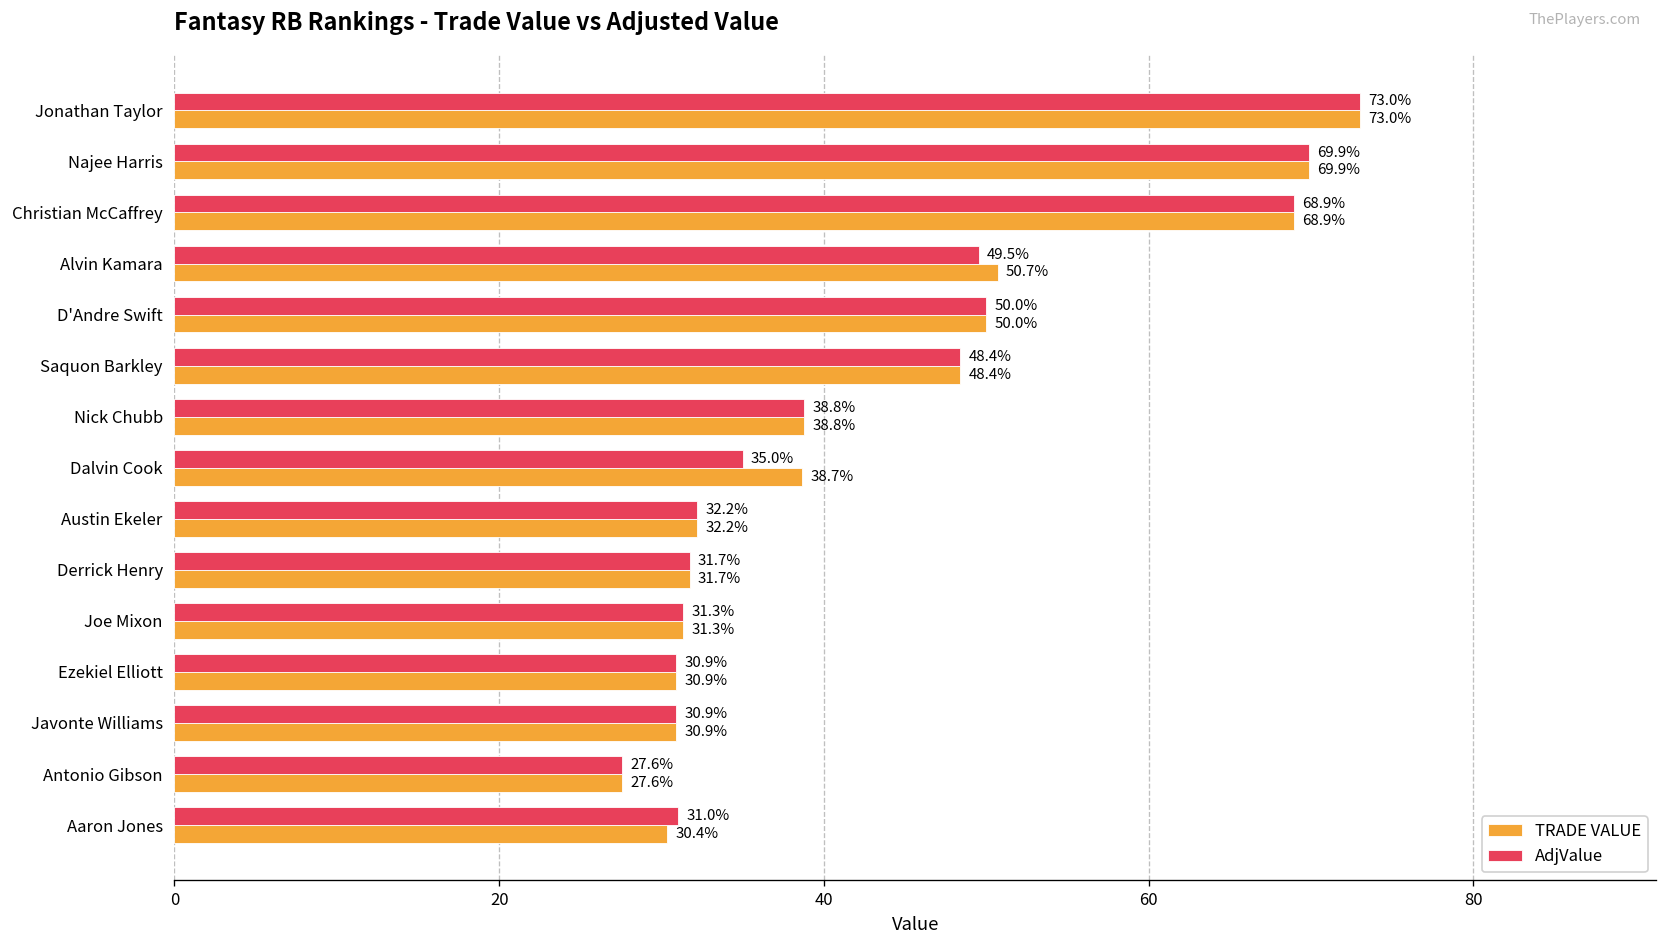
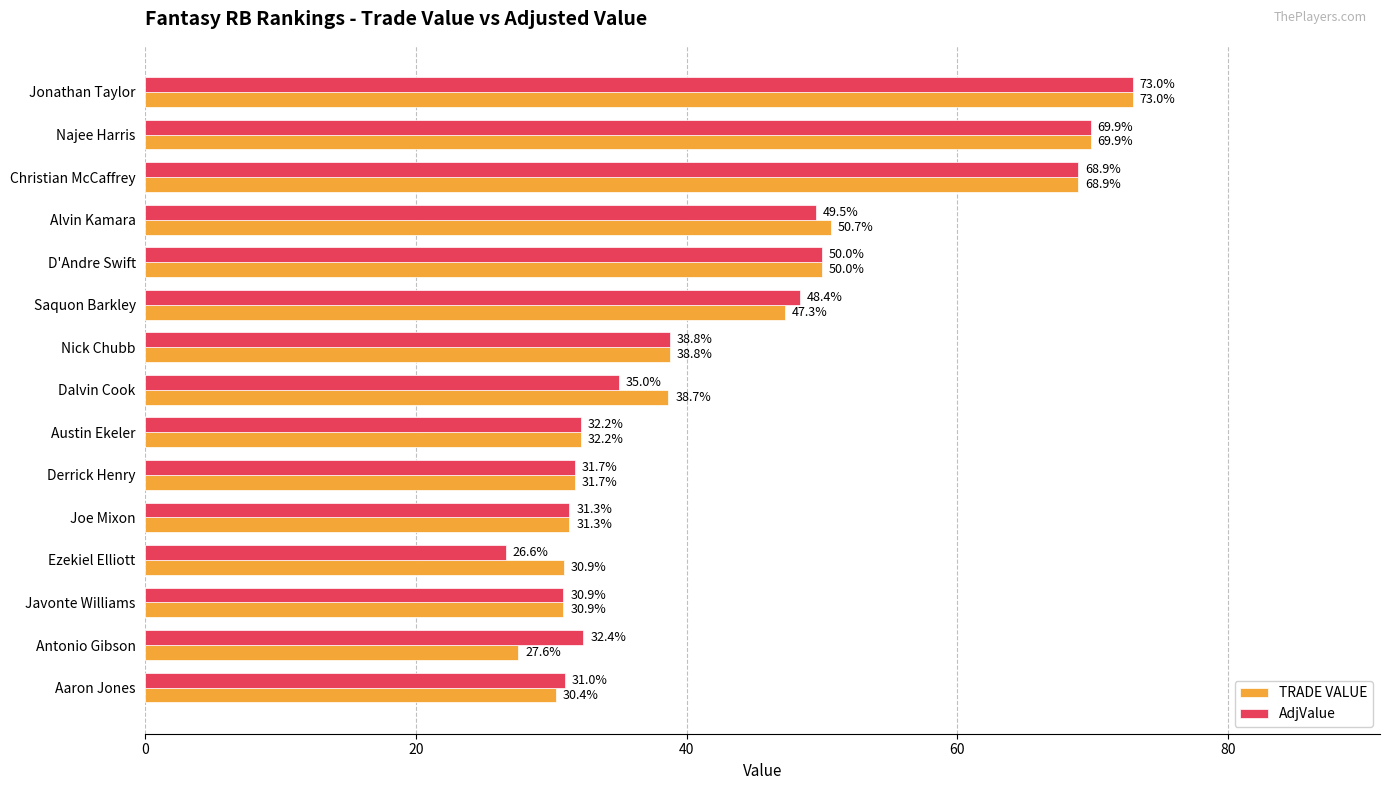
TRADE VALUE, Saquon Barkley: 48.4% -> 47.3%
AdjValue, Ezekiel Elliott: 30.9% -> 26.6%
AdjValue, Antonio Gibson: 27.6% -> 32.4%
